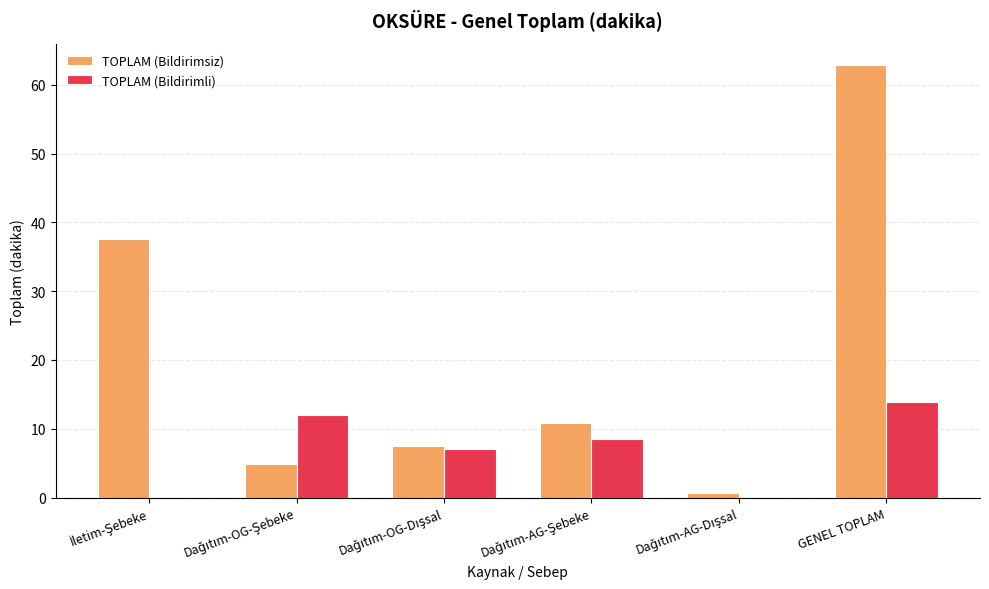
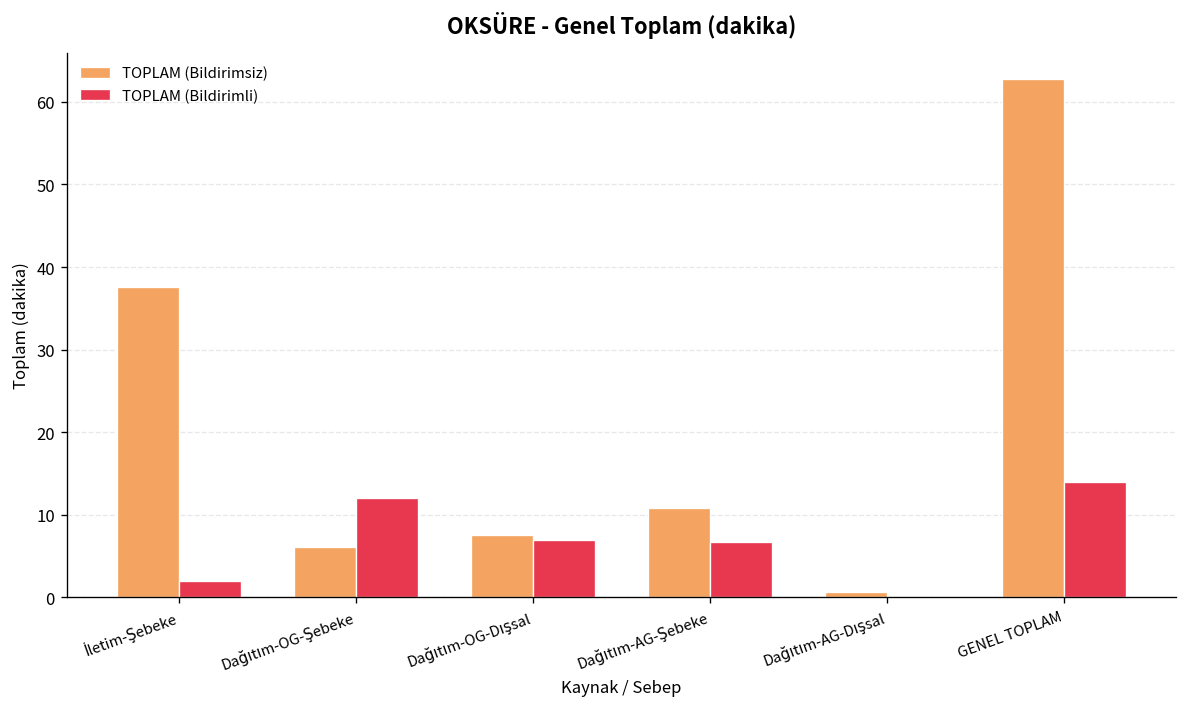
TOPLAM (Bildirimli), İletim-Şebeke: 0 -> 2
TOPLAM (Bildirimsiz), Dağıtım-OG-Şebeke: 5 -> 6
TOPLAM (Bildirimli), Dağıtım-AG-Şebeke: 8 -> 7
